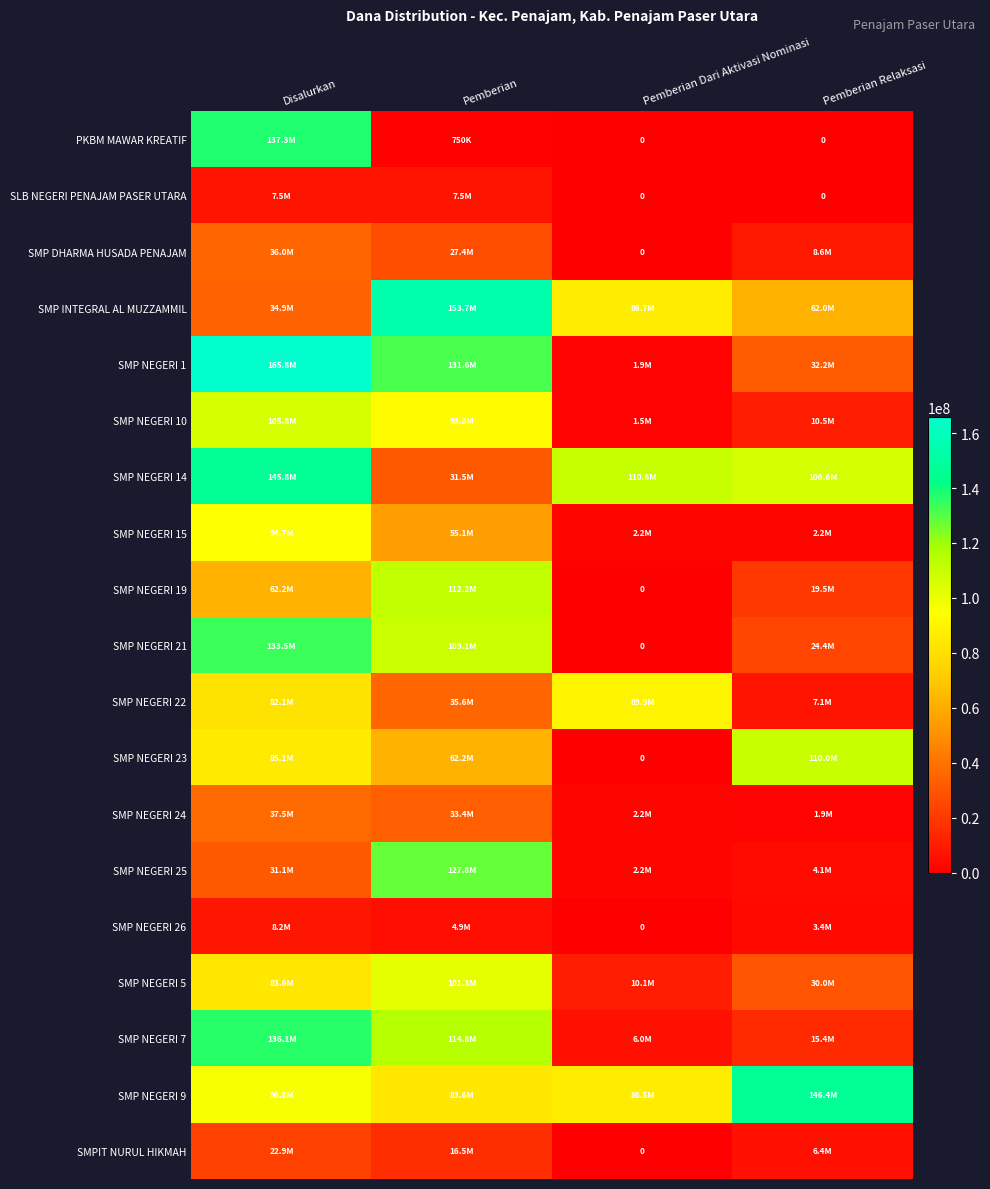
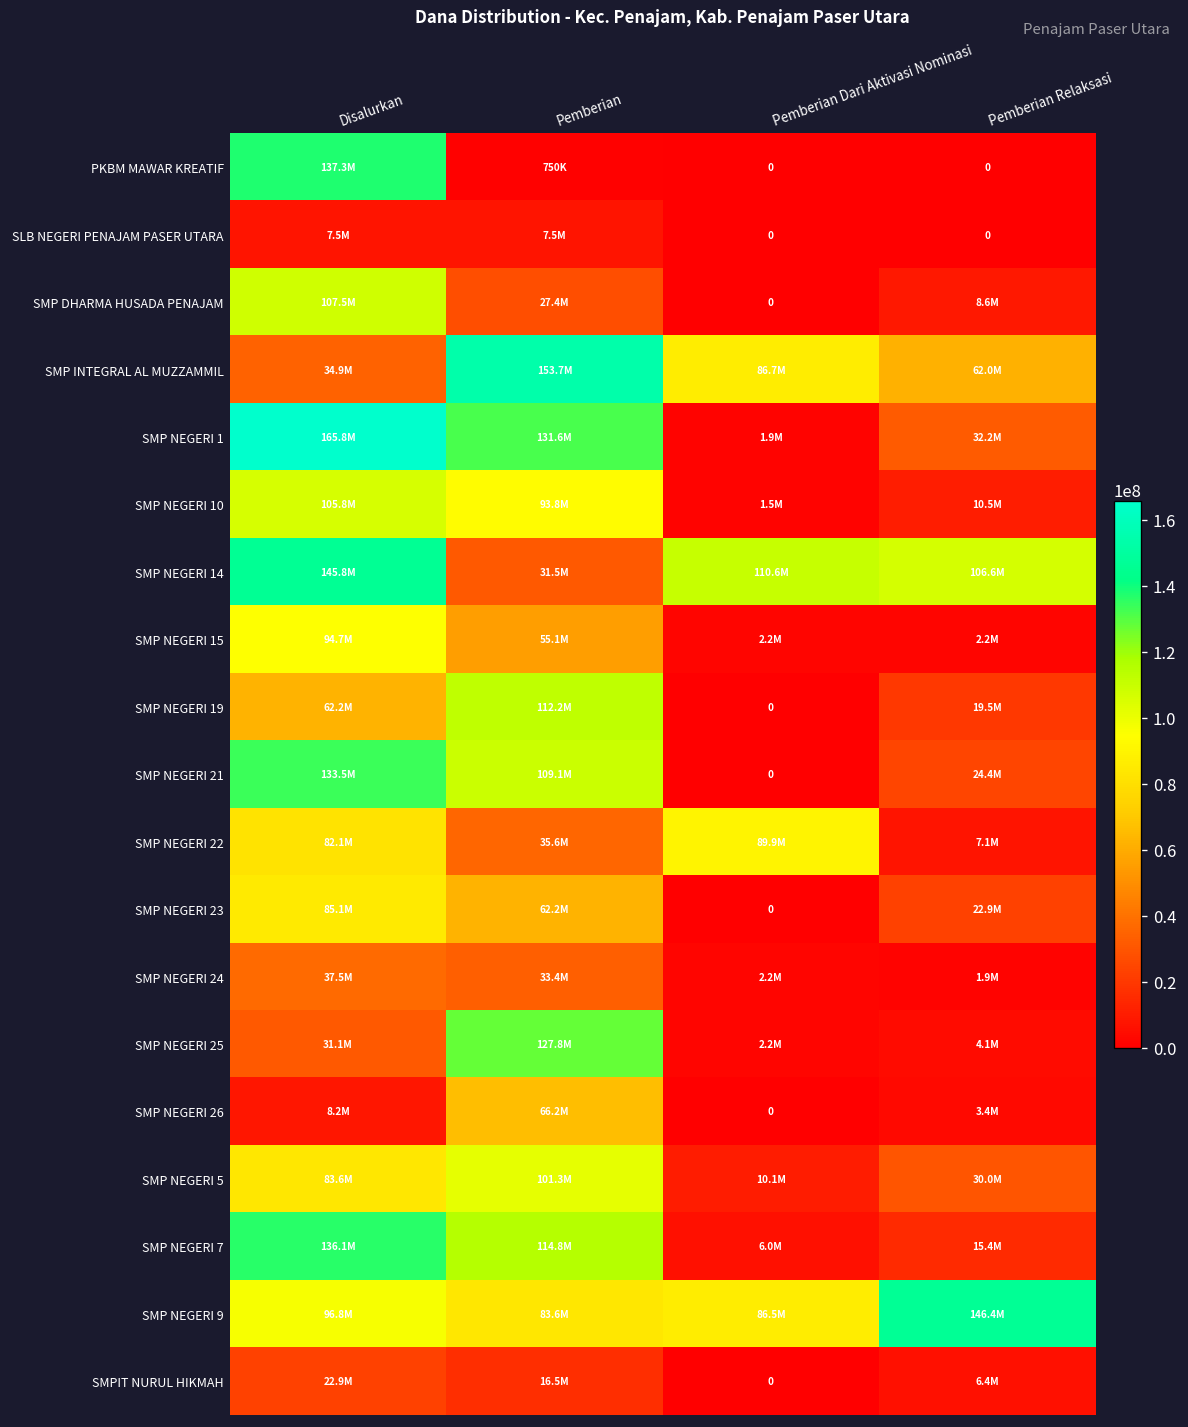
SMP DHARMA HUSADA PENAJAM, Disalurkan: 36.0M -> 107.5M
SMP NEGERI 23, Pemberian Relaksasi: 110.0M -> 22.9M
SMP NEGERI 26, Pemberian: 4.9M -> 66.2M
